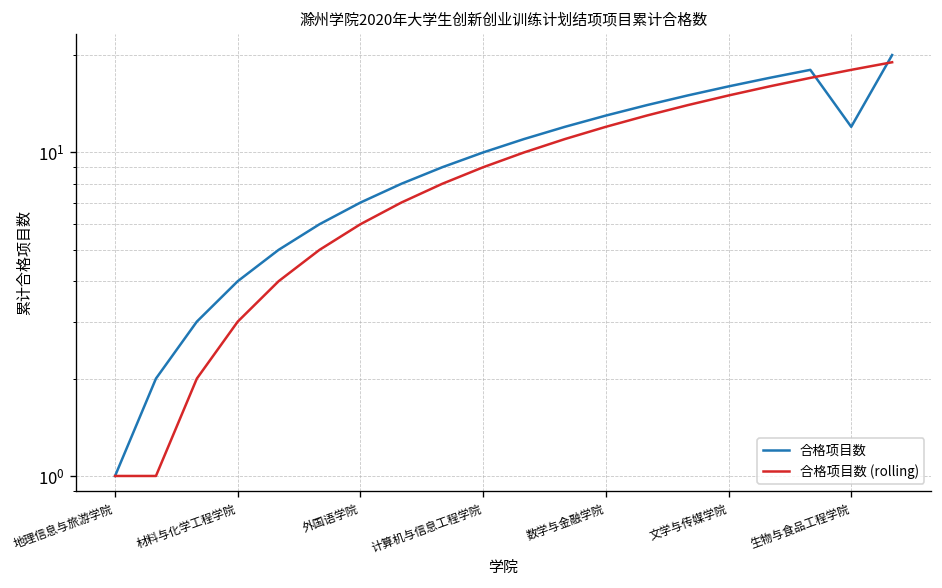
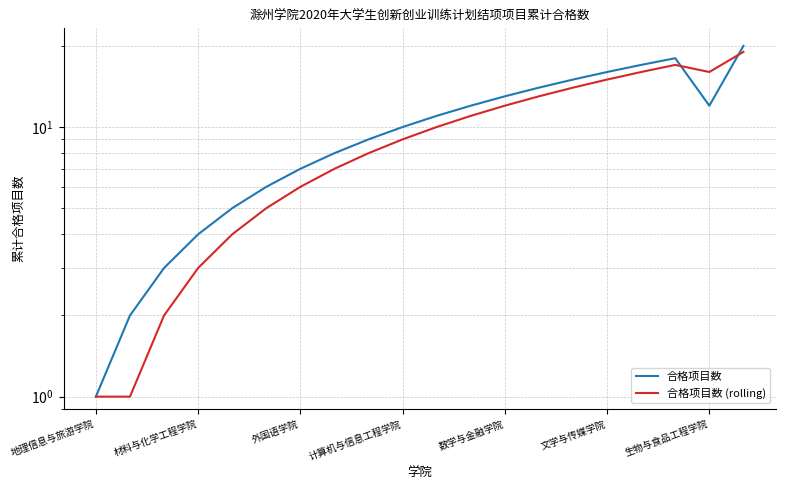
合格项目数 (rolling), 生物与食品工程学院: 18 -> 16
